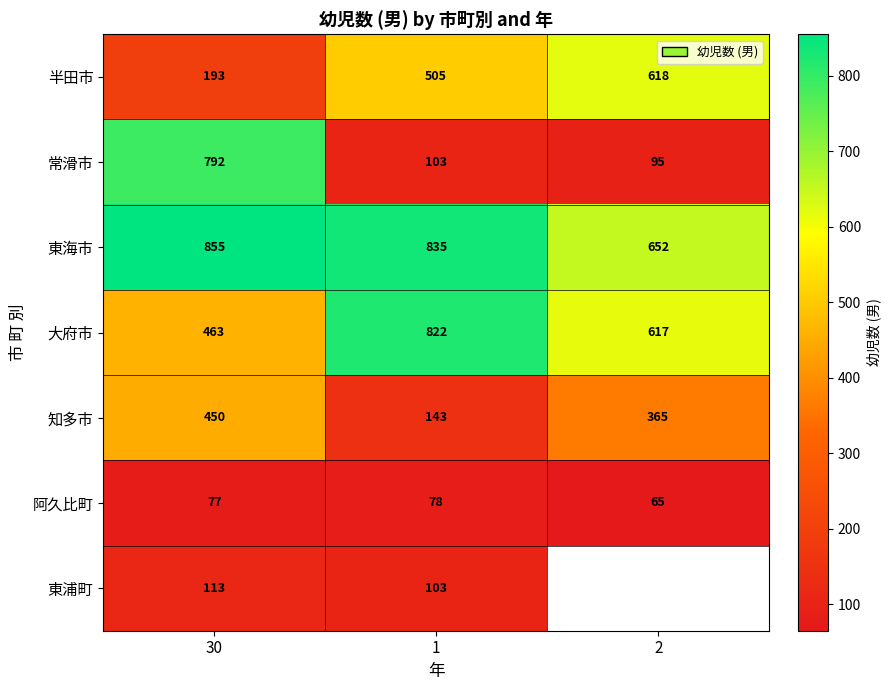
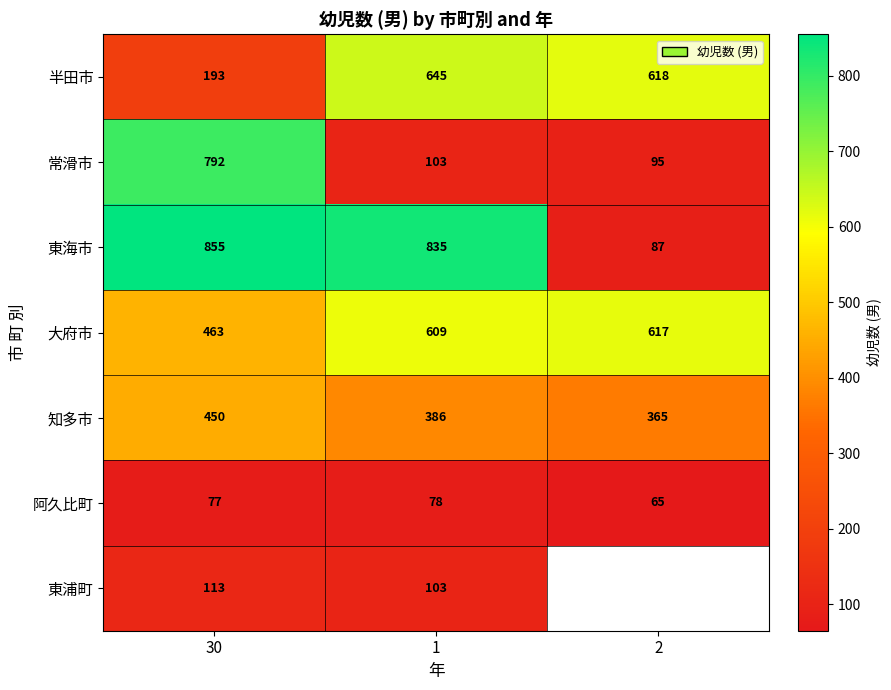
半田市, 1: 505 -> 645
東海市, 2: 652 -> 87
大府市, 1: 822 -> 609
知多市, 1: 143 -> 386
